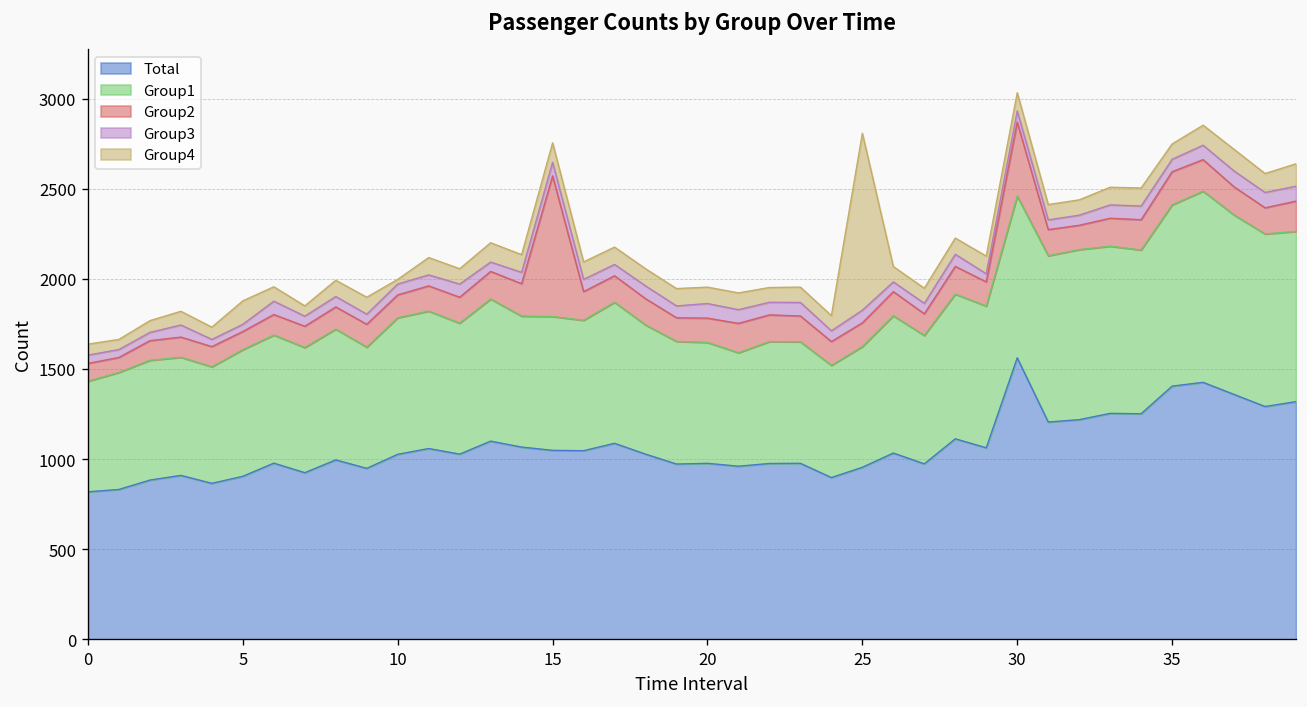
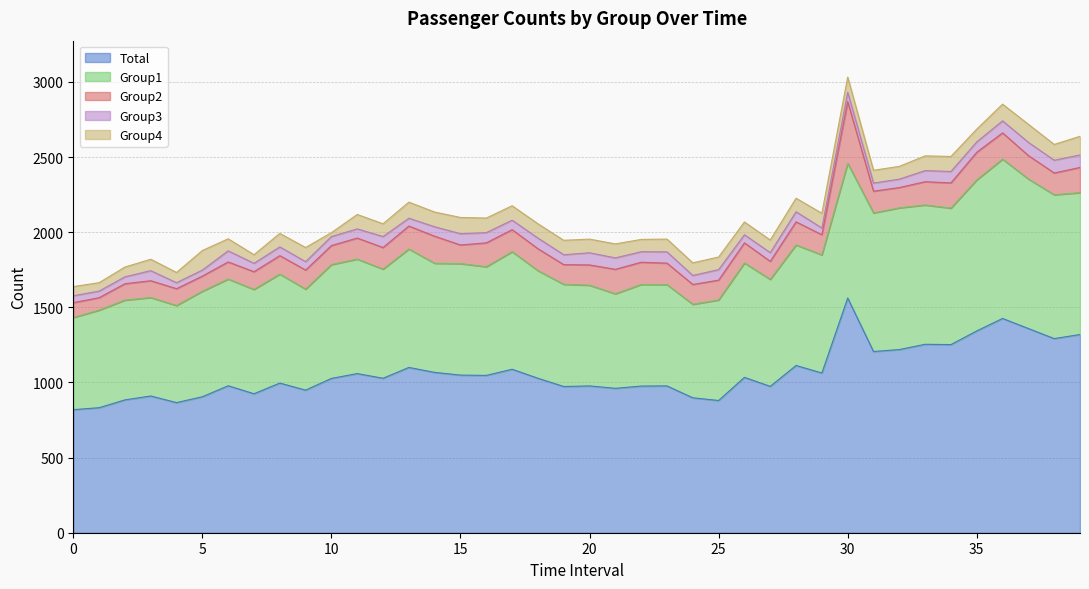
Group2, 15: 780 -> 120
Total, 25: 960 -> 880
Group4, 25: 980 -> 80
Total, 35: 1410 -> 1340
